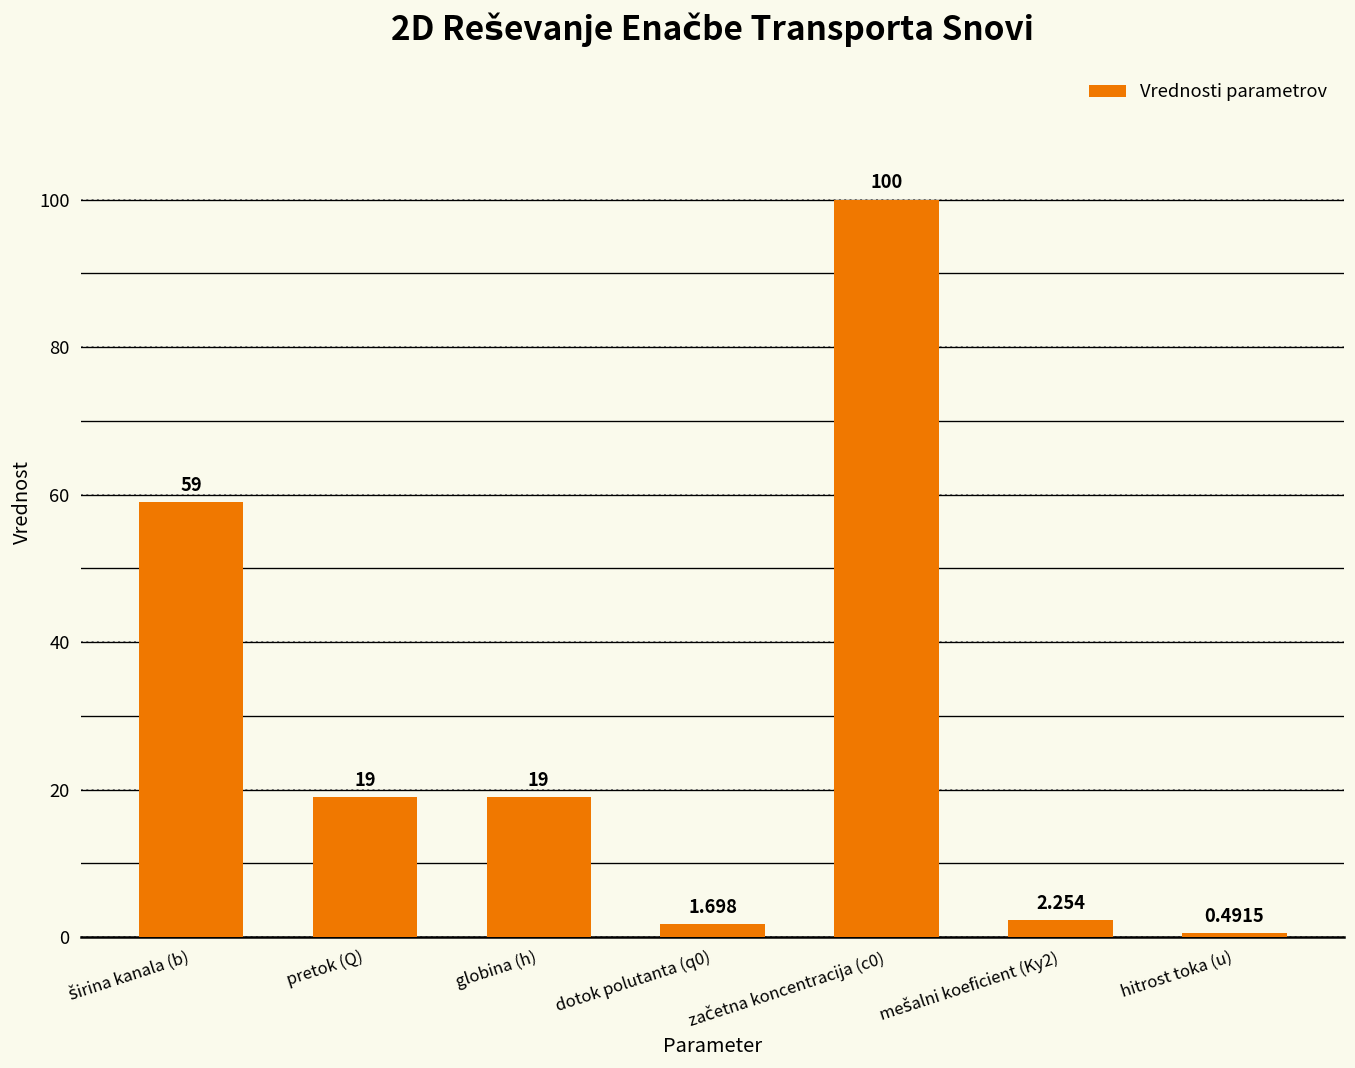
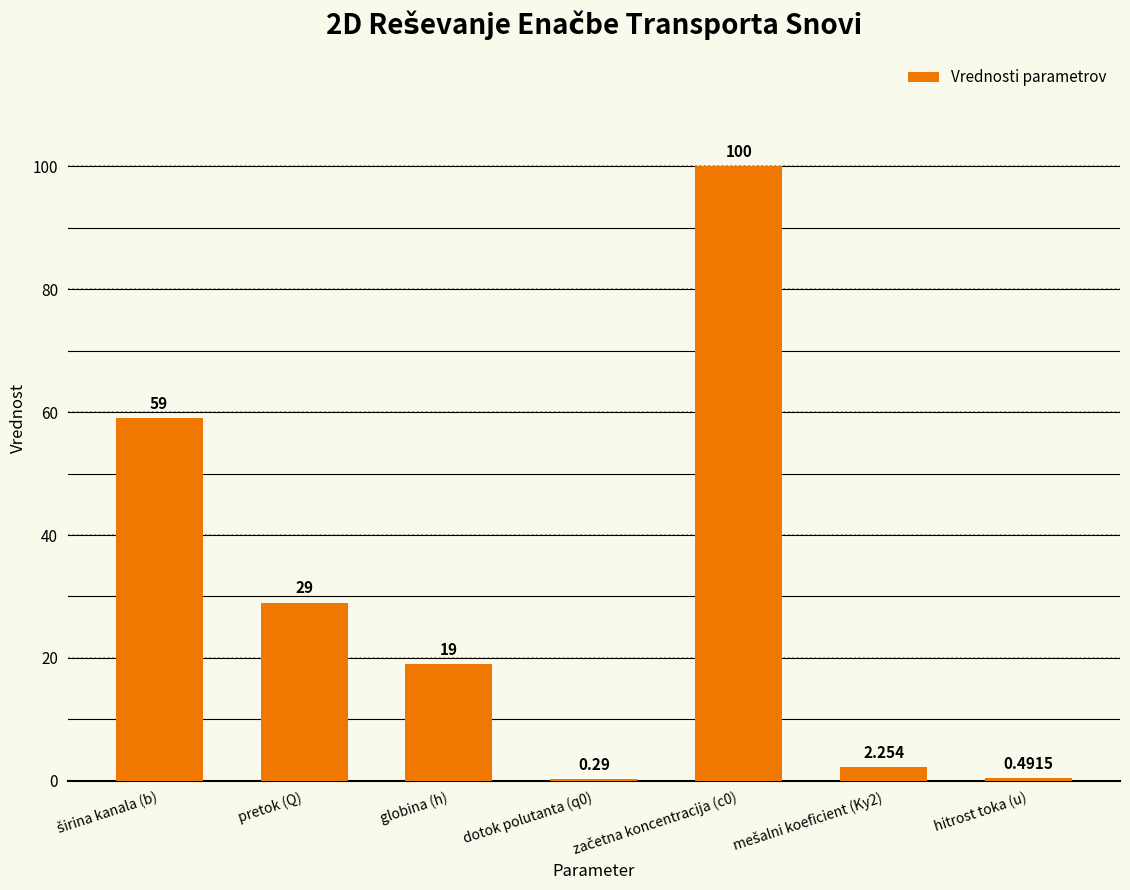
pretok (Q): 19 -> 29
dotok polutanta (q0): 1.698 -> 0.29
